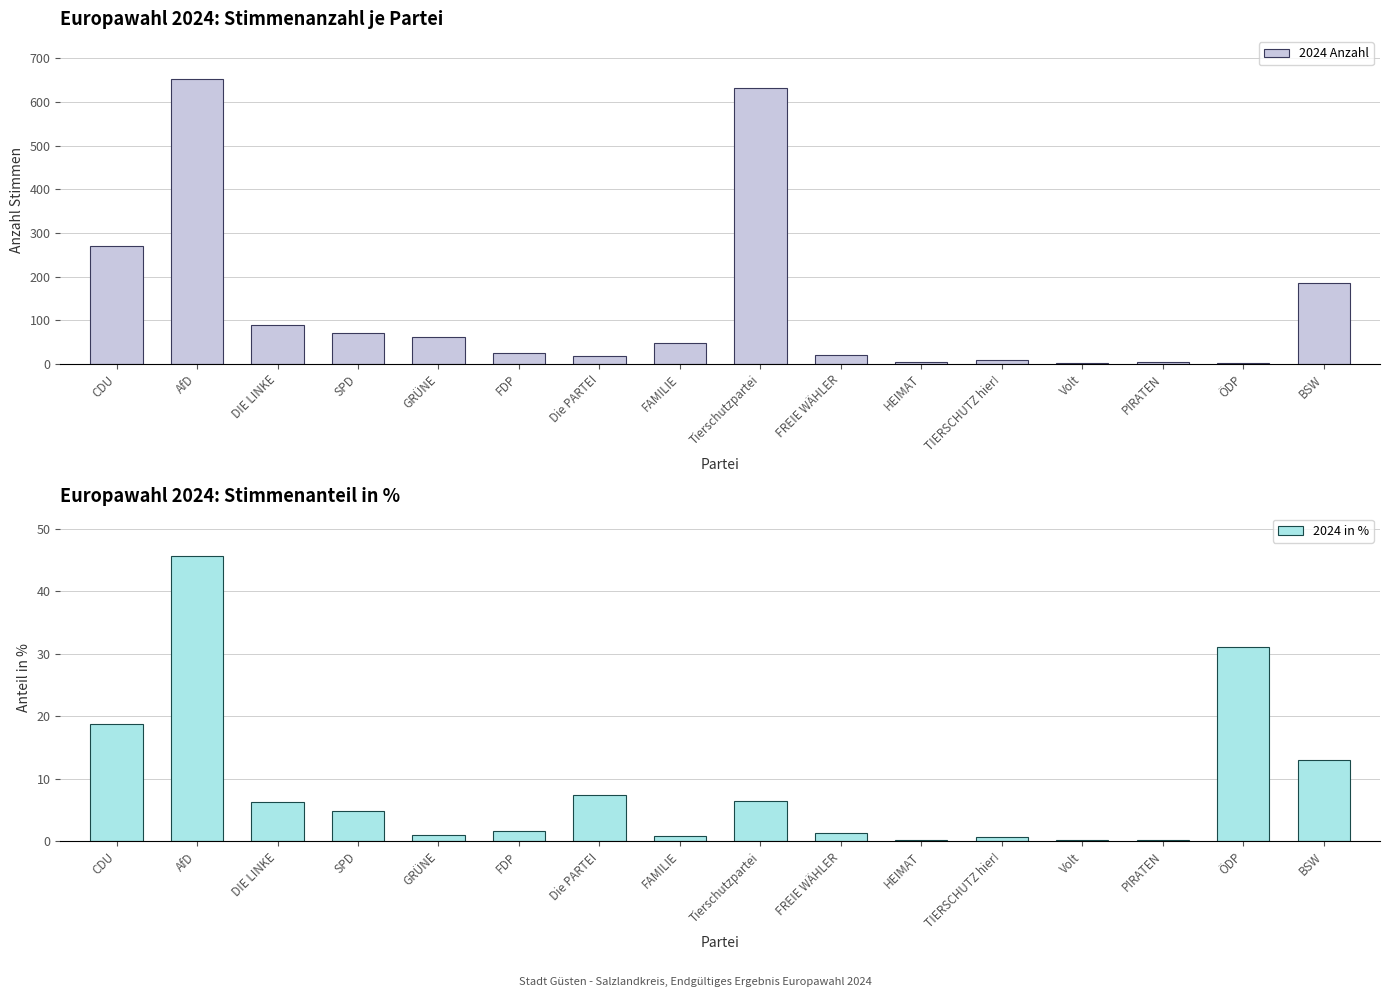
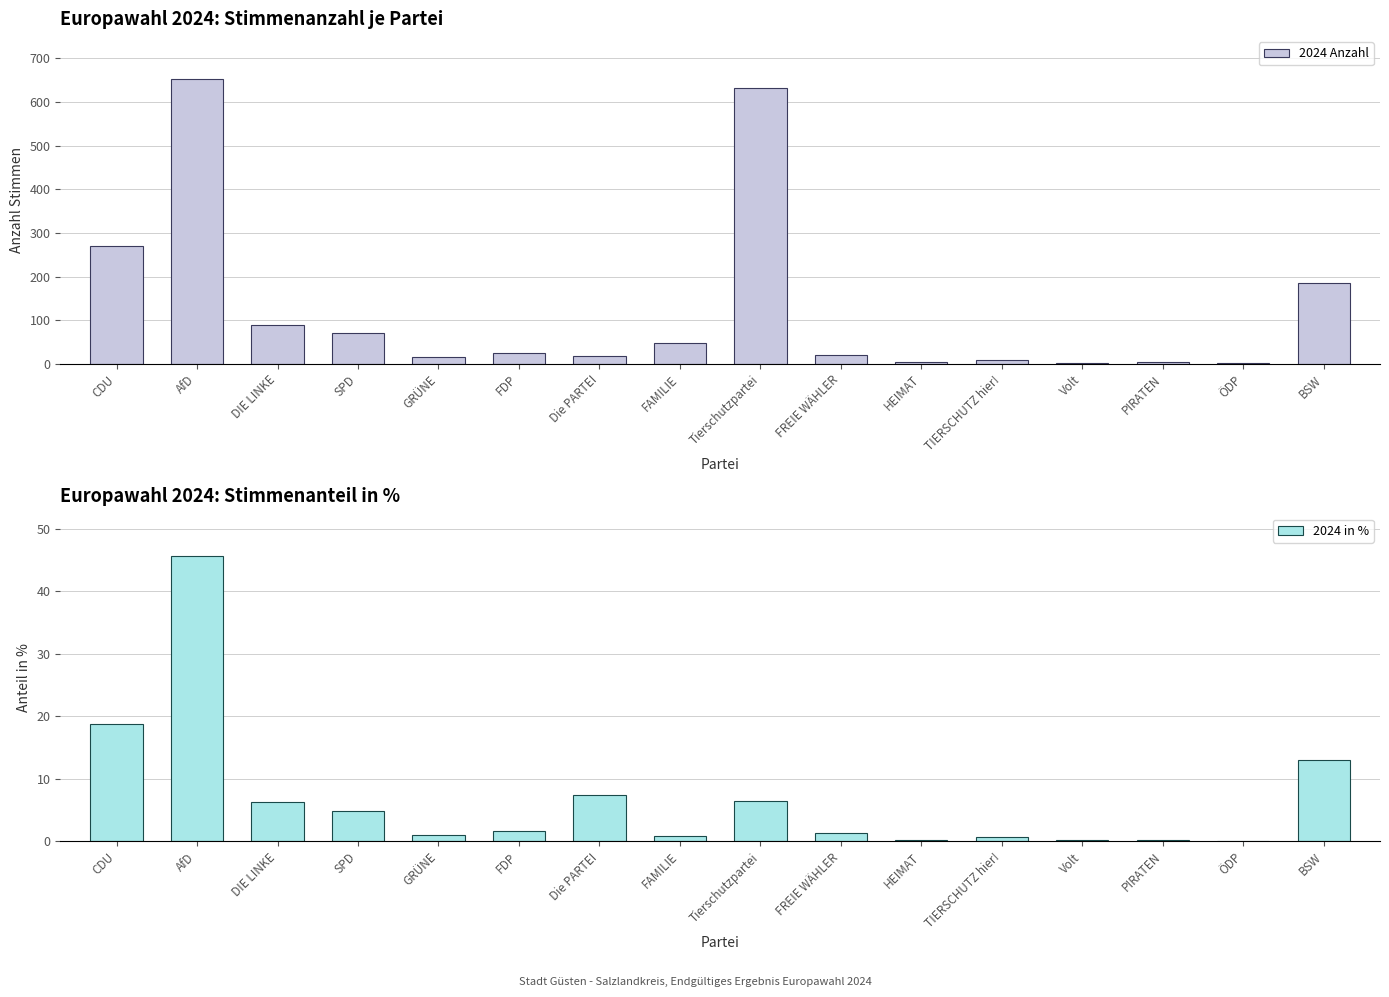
Europawahl 2024: Stimmenanzahl je Partei, GRÜNE: 60 -> 20
Europawahl 2024: Stimmenanteil in %, ÖDP: 31 -> 0
